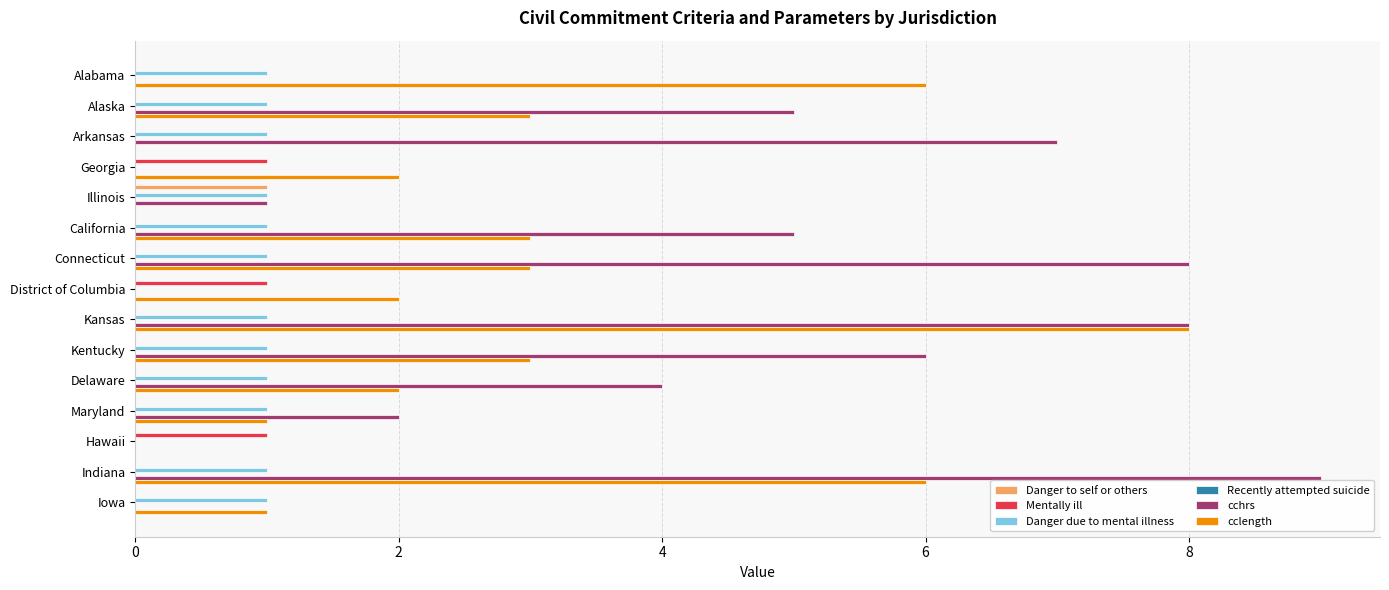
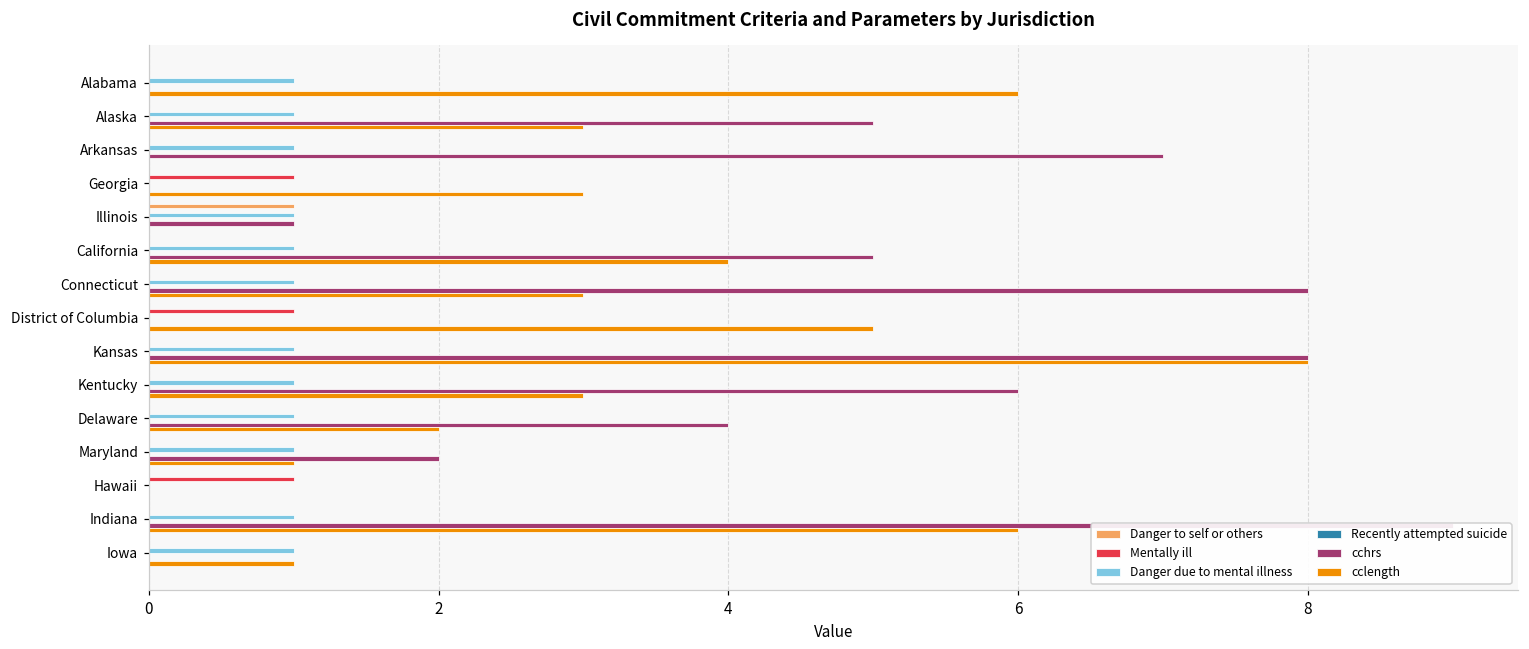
cclength, Georgia: 2 -> 3
cclength, California: 3 -> 4
cclength, District of Columbia: 2 -> 5
